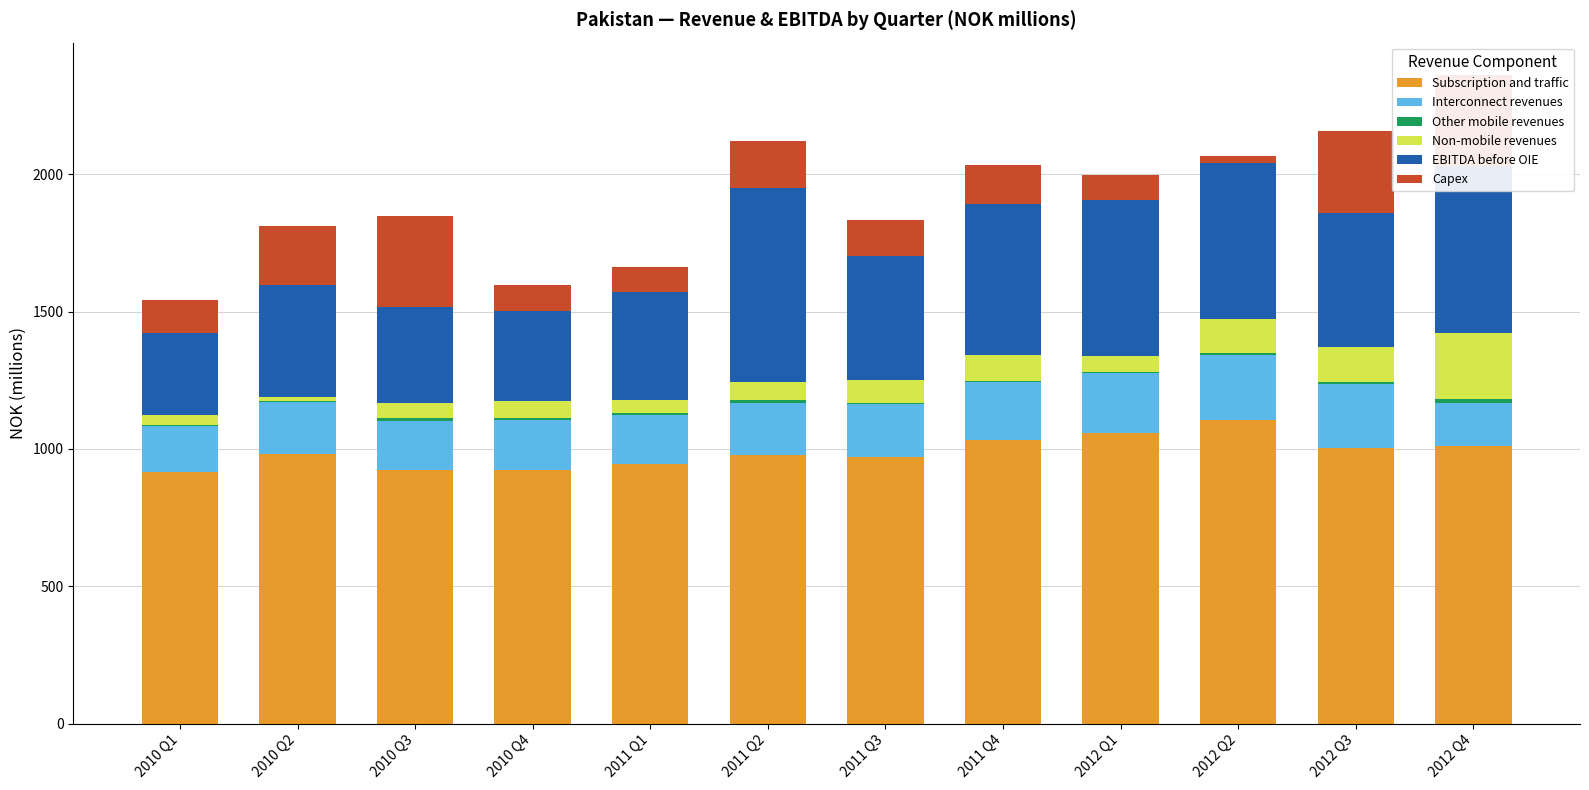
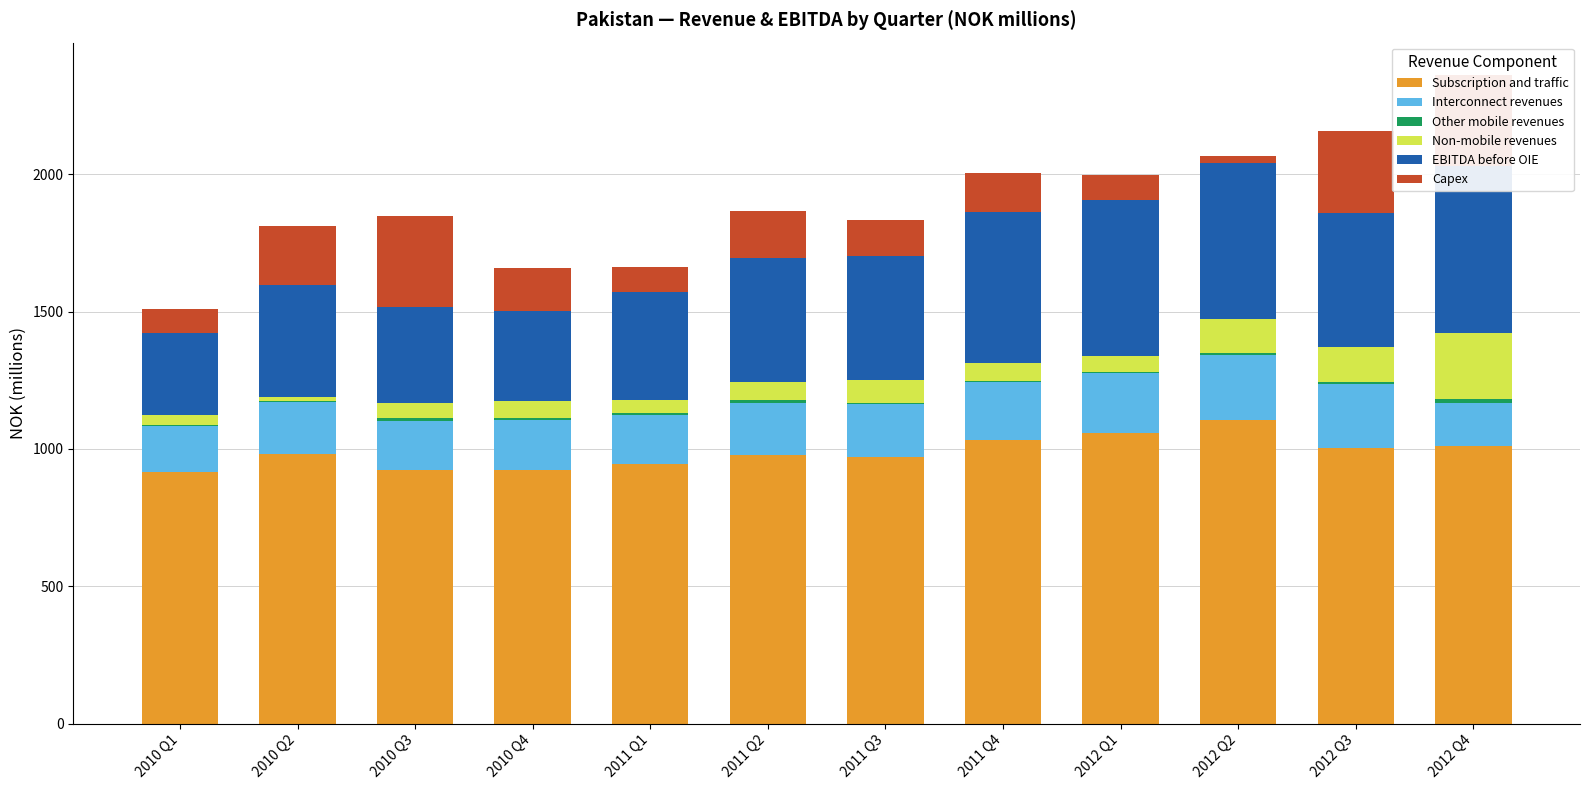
Capex, 2010 Q1: 120 -> 90
Capex, 2010 Q4: 100 -> 160
EBITDA before OIE, 2011 Q2: 710 -> 450
Non-mobile revenues, 2011 Q4: 90 -> 60
